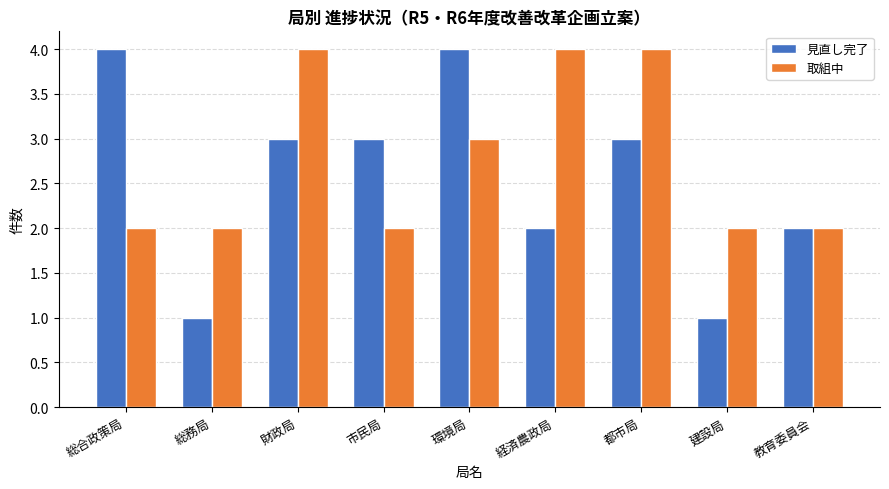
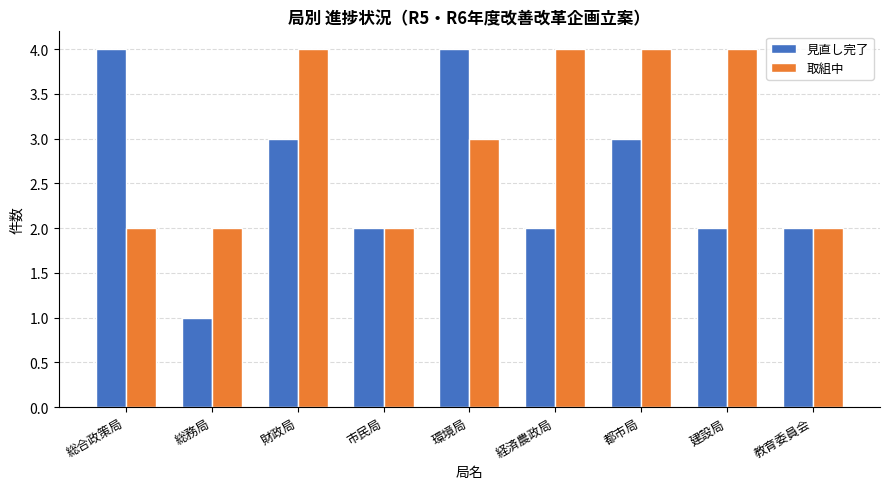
見直し完了, 市民局: 3 -> 2
見直し完了, 建設局: 1 -> 2
取組中, 建設局: 2 -> 4
